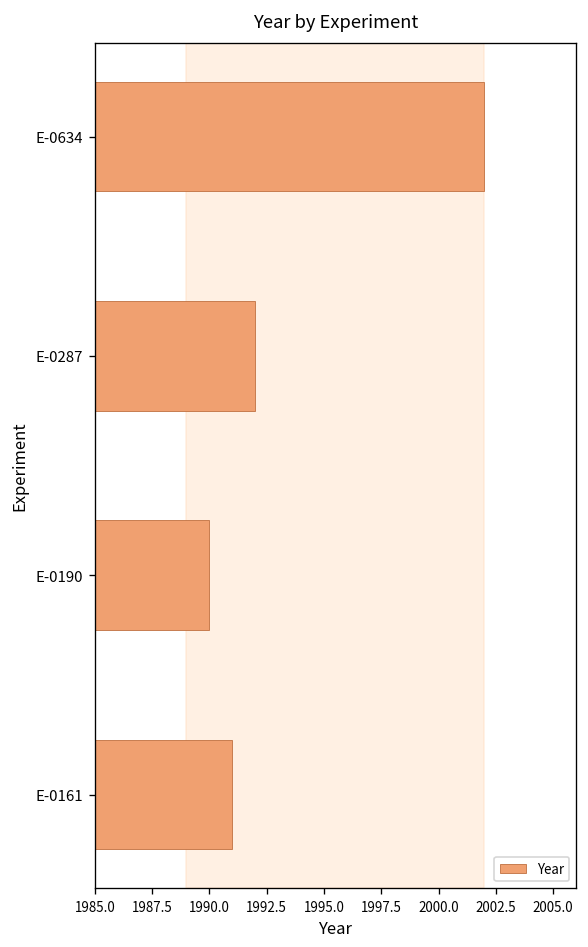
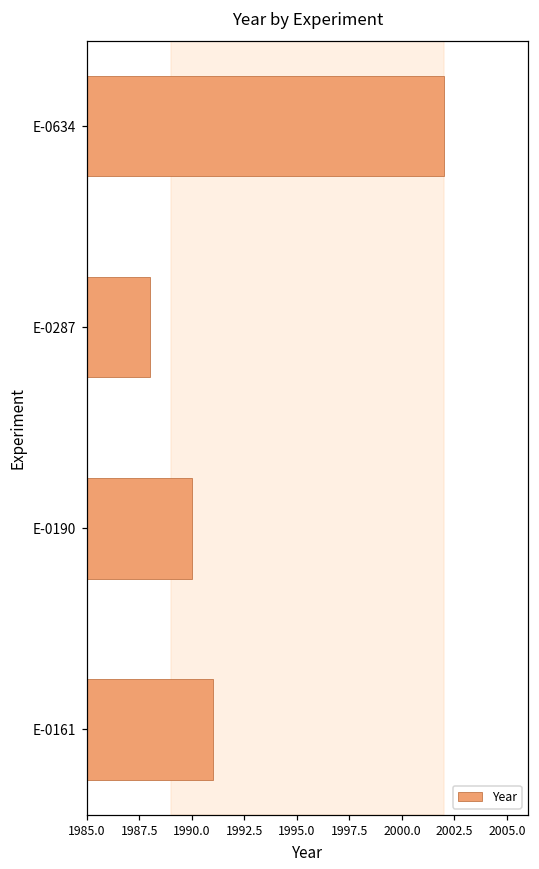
E-0287: 1992 -> 1988
